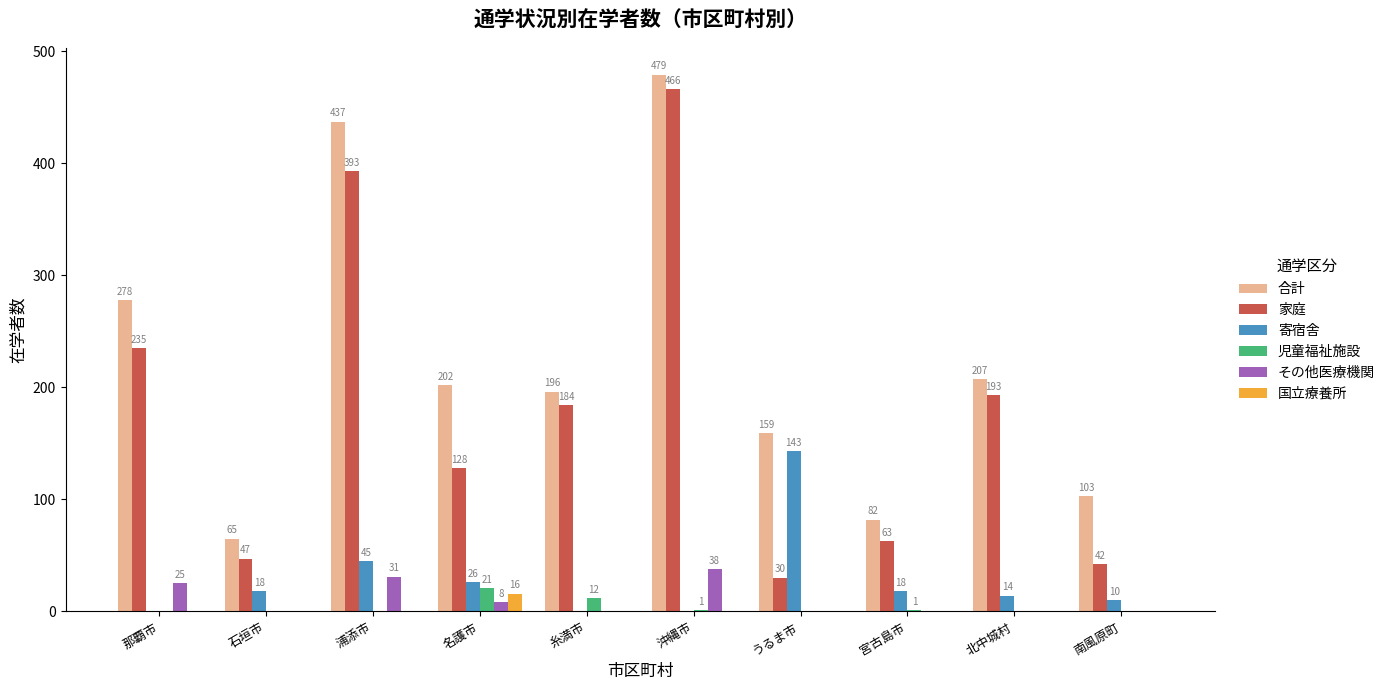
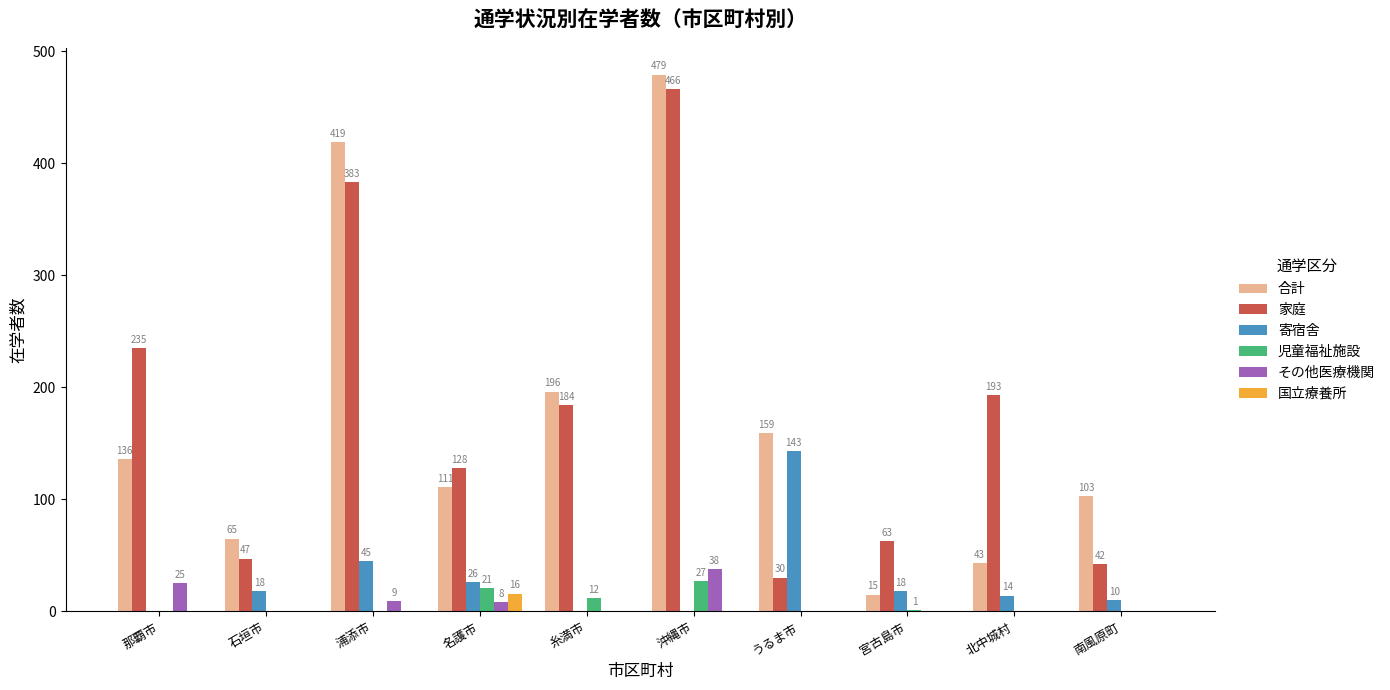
合計, 那覇市: 278 -> 136
合計, 浦添市: 437 -> 419
家庭, 浦添市: 393 -> 383
その他医療機関, 浦添市: 31 -> 9
合計, 名護市: 202 -> 111
児童福祉施設, 沖縄市: 1 -> 27
合計, 宮古島市: 82 -> 15
合計, 北中城村: 207 -> 43
